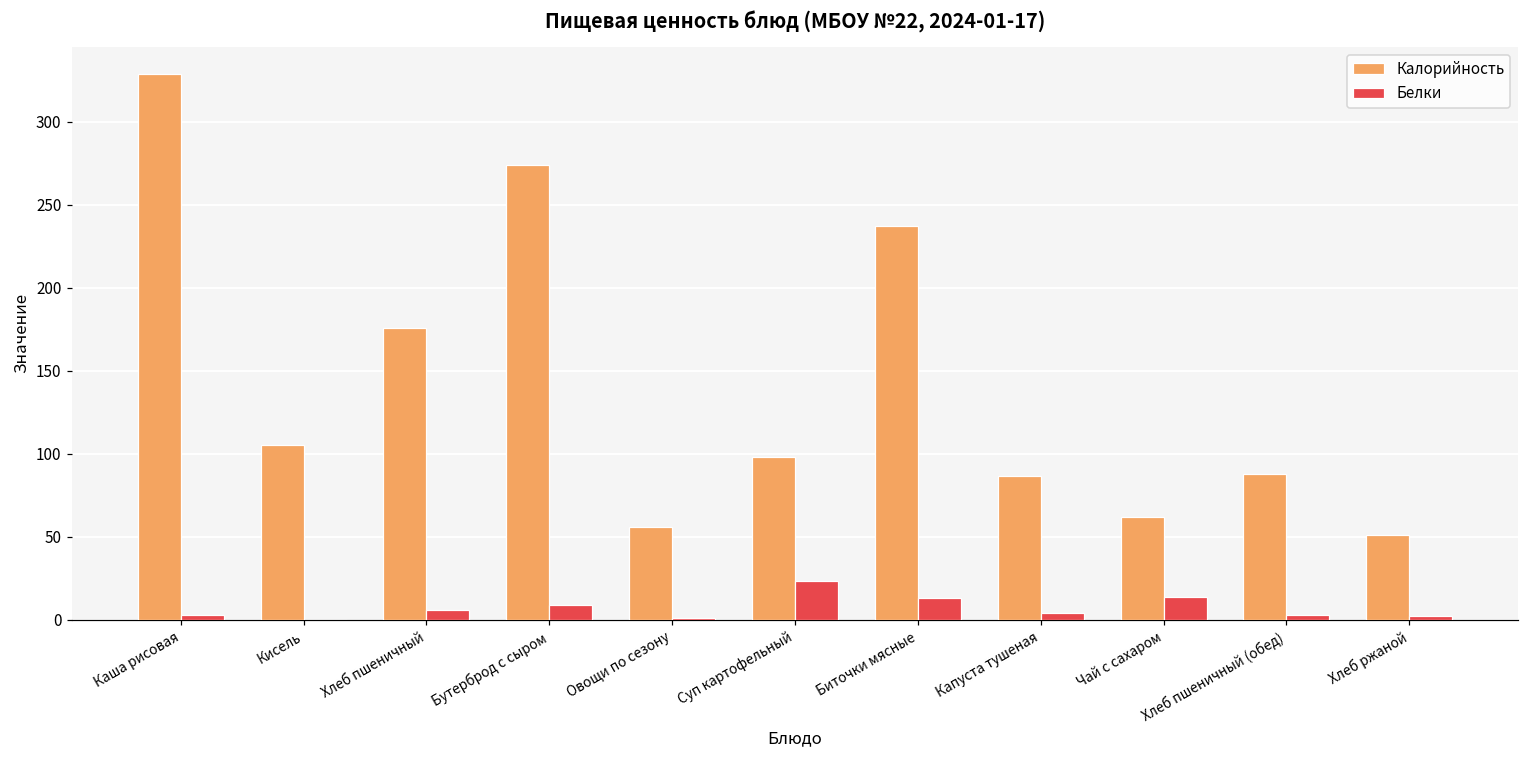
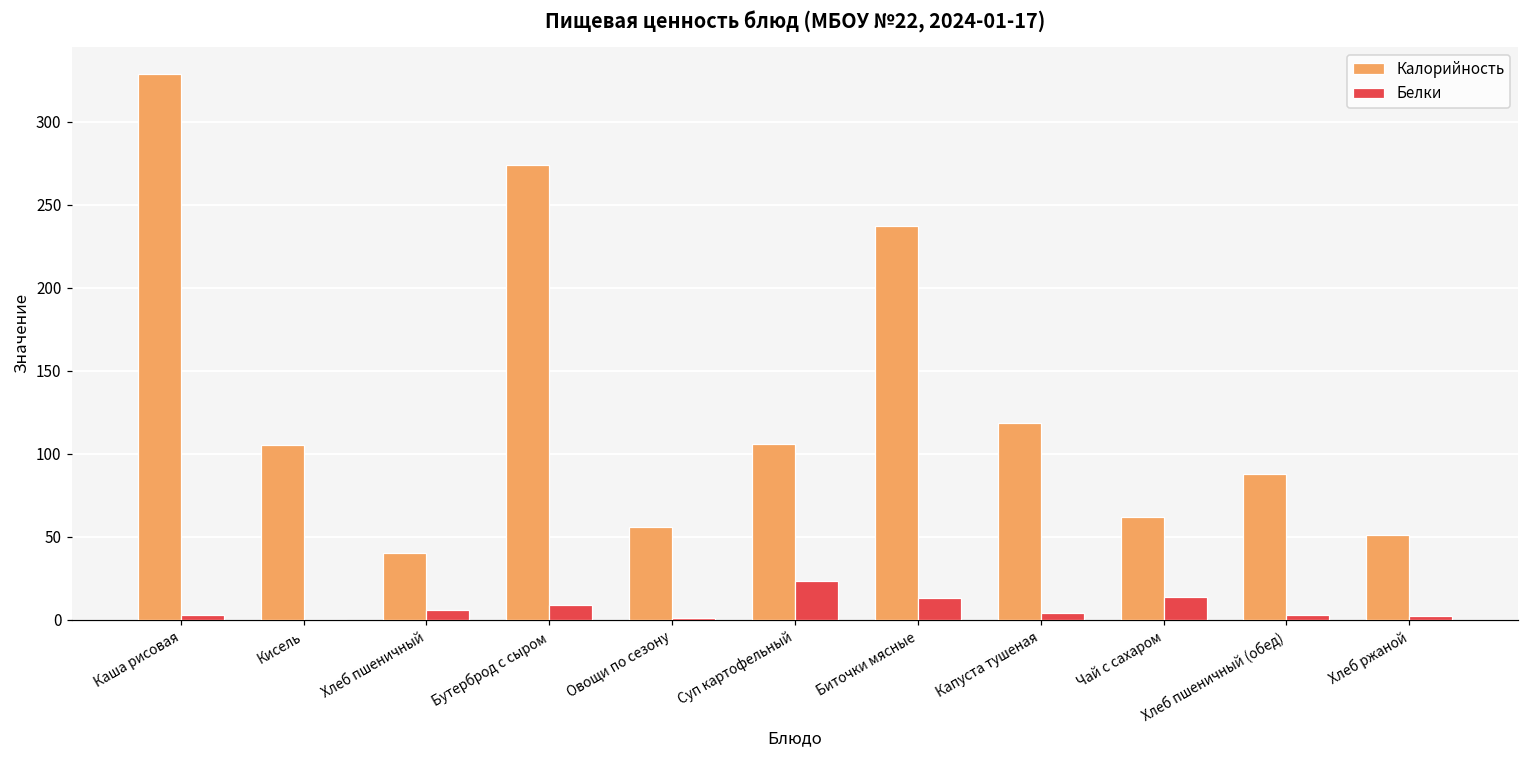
Калорийность, Хлеб пшеничный: 176 -> 40
Калорийность, Суп картофельный: 98 -> 106
Калорийность, Капуста тушеная: 87 -> 118
